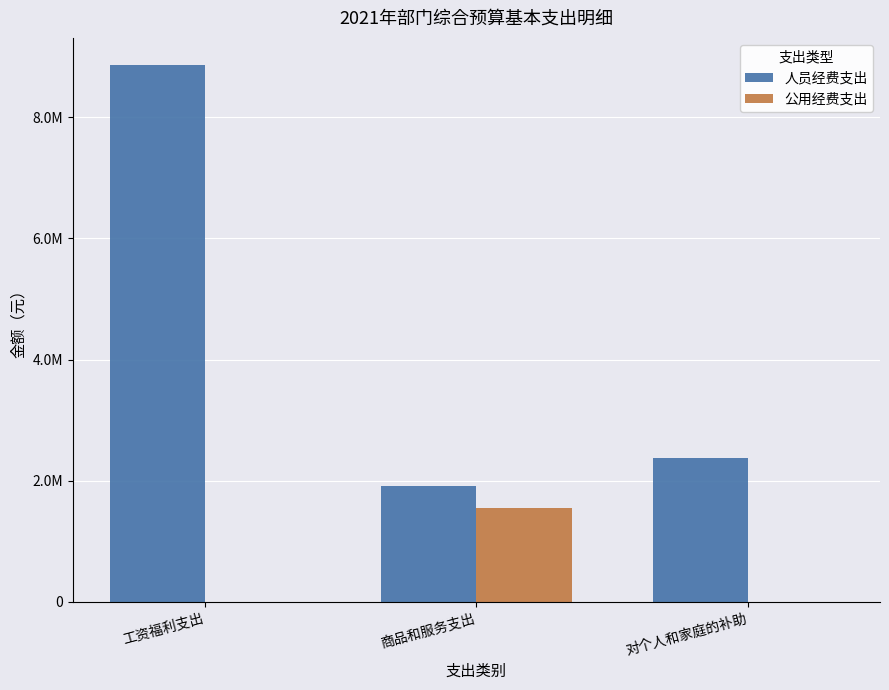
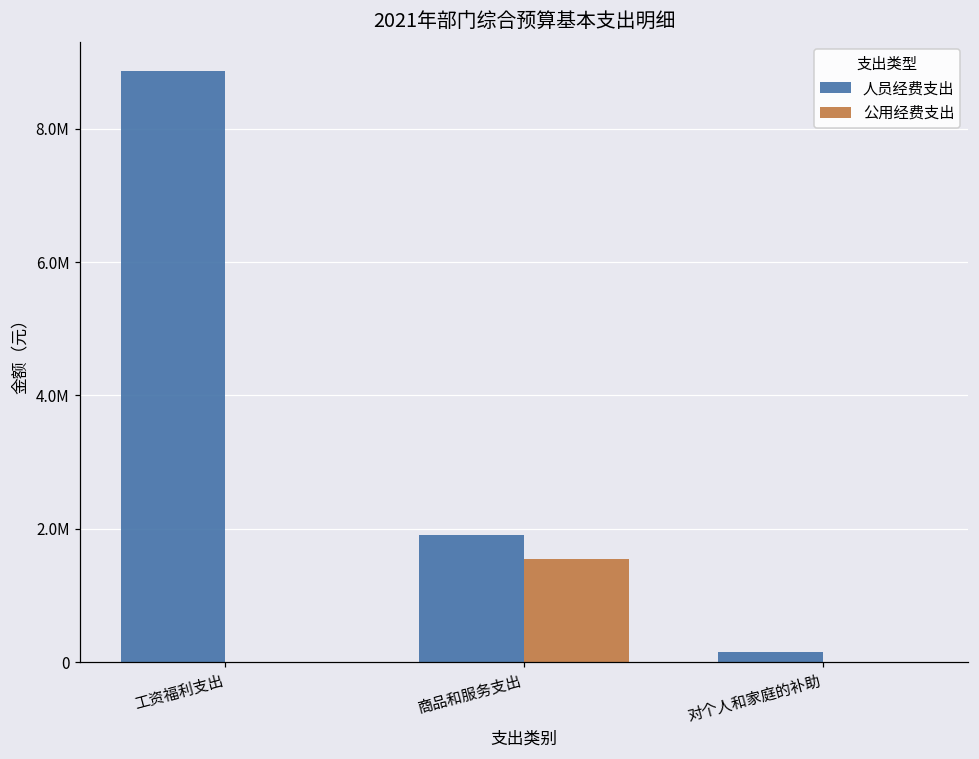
人员经费支出, 对个人和家庭的补助: 2400000 -> 100000
